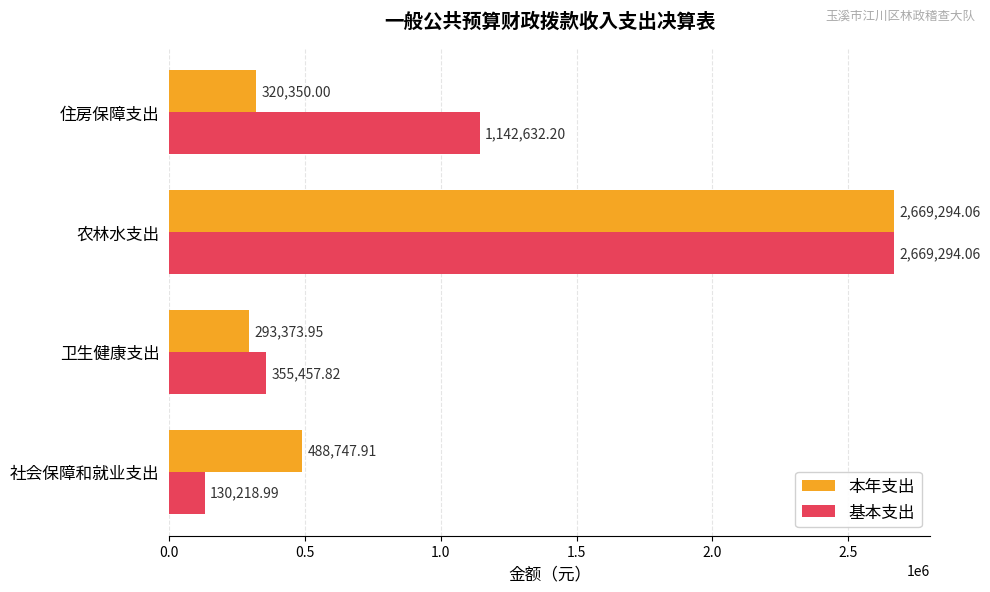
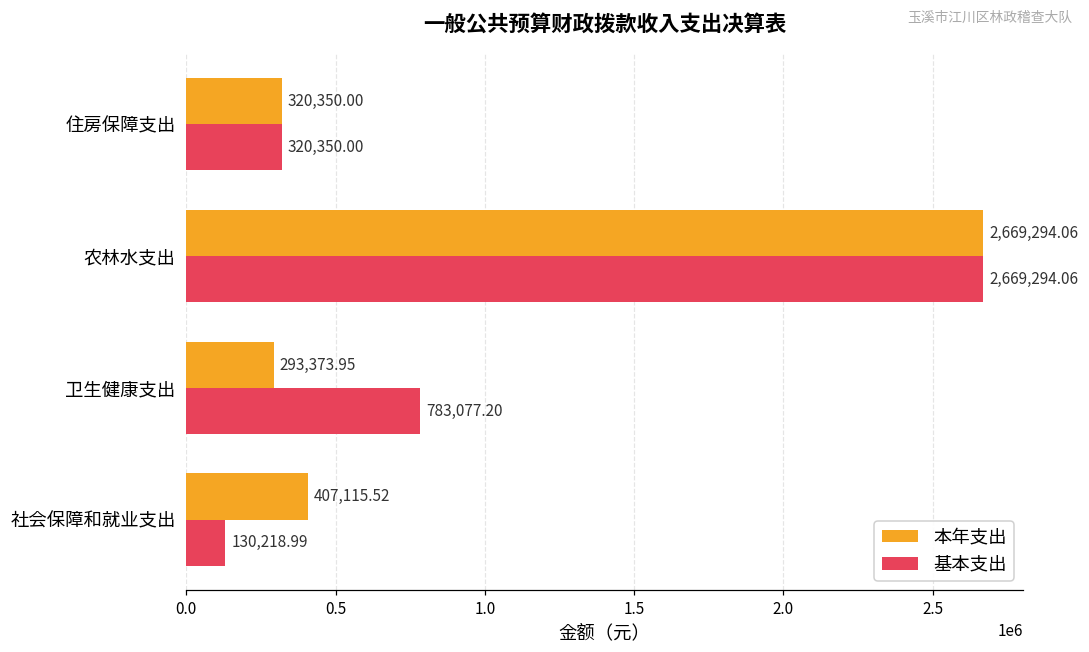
基本支出, 住房保障支出: 1,142,632.20 -> 320,350.00
基本支出, 卫生健康支出: 355,457.82 -> 783,077.20
本年支出, 社会保障和就业支出: 488,747.91 -> 407,115.52
